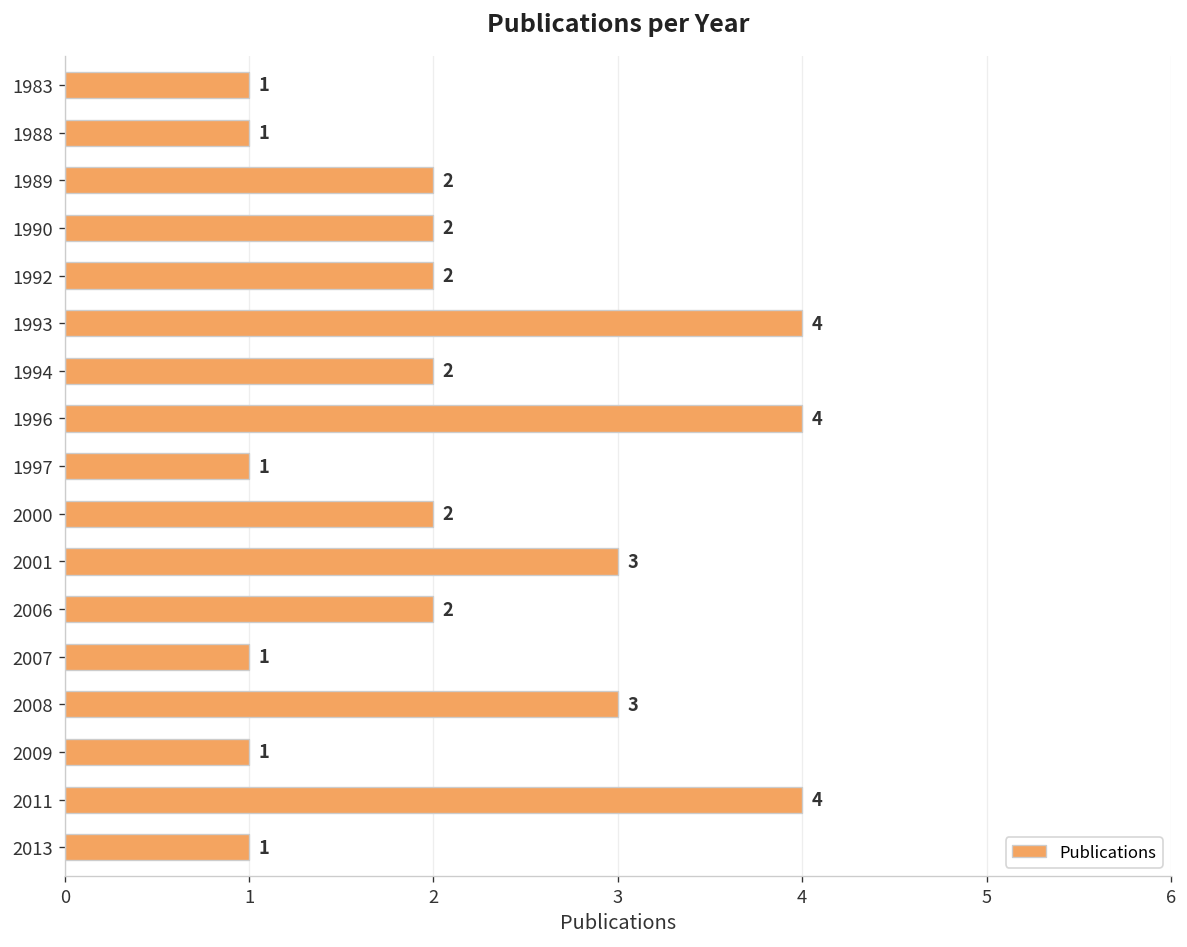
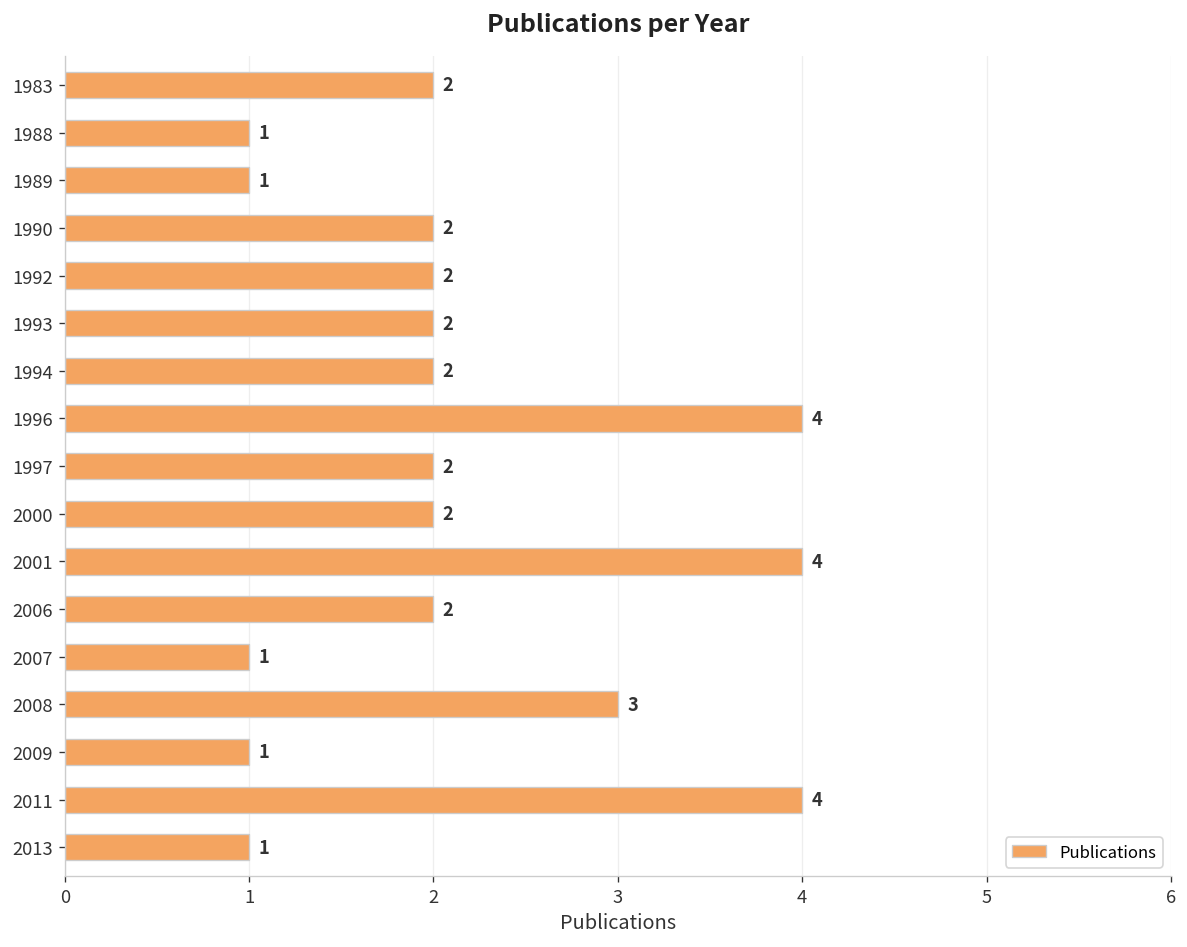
1983: 1 -> 2
1989: 2 -> 1
1993: 4 -> 2
1997: 1 -> 2
2001: 3 -> 4
